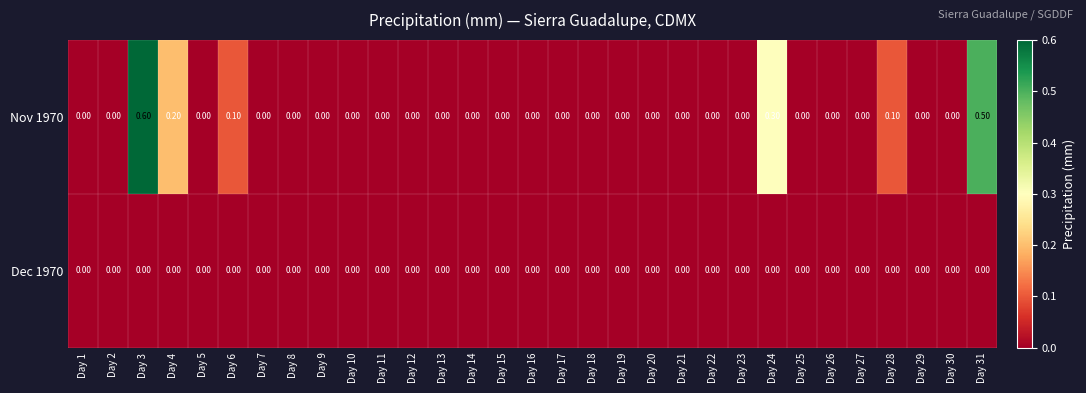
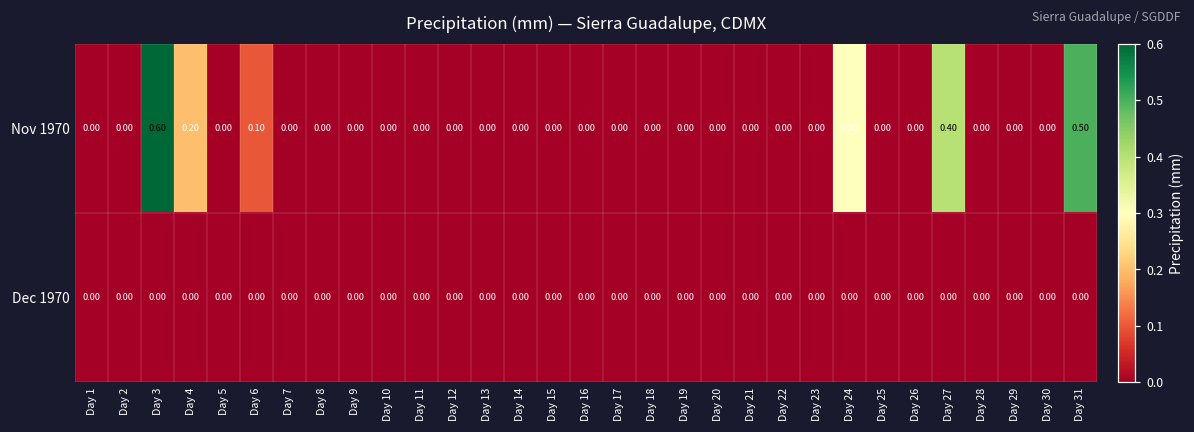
Nov 1970, Day 27: 0.00 -> 0.40
Nov 1970, Day 28: 0.10 -> 0.00
